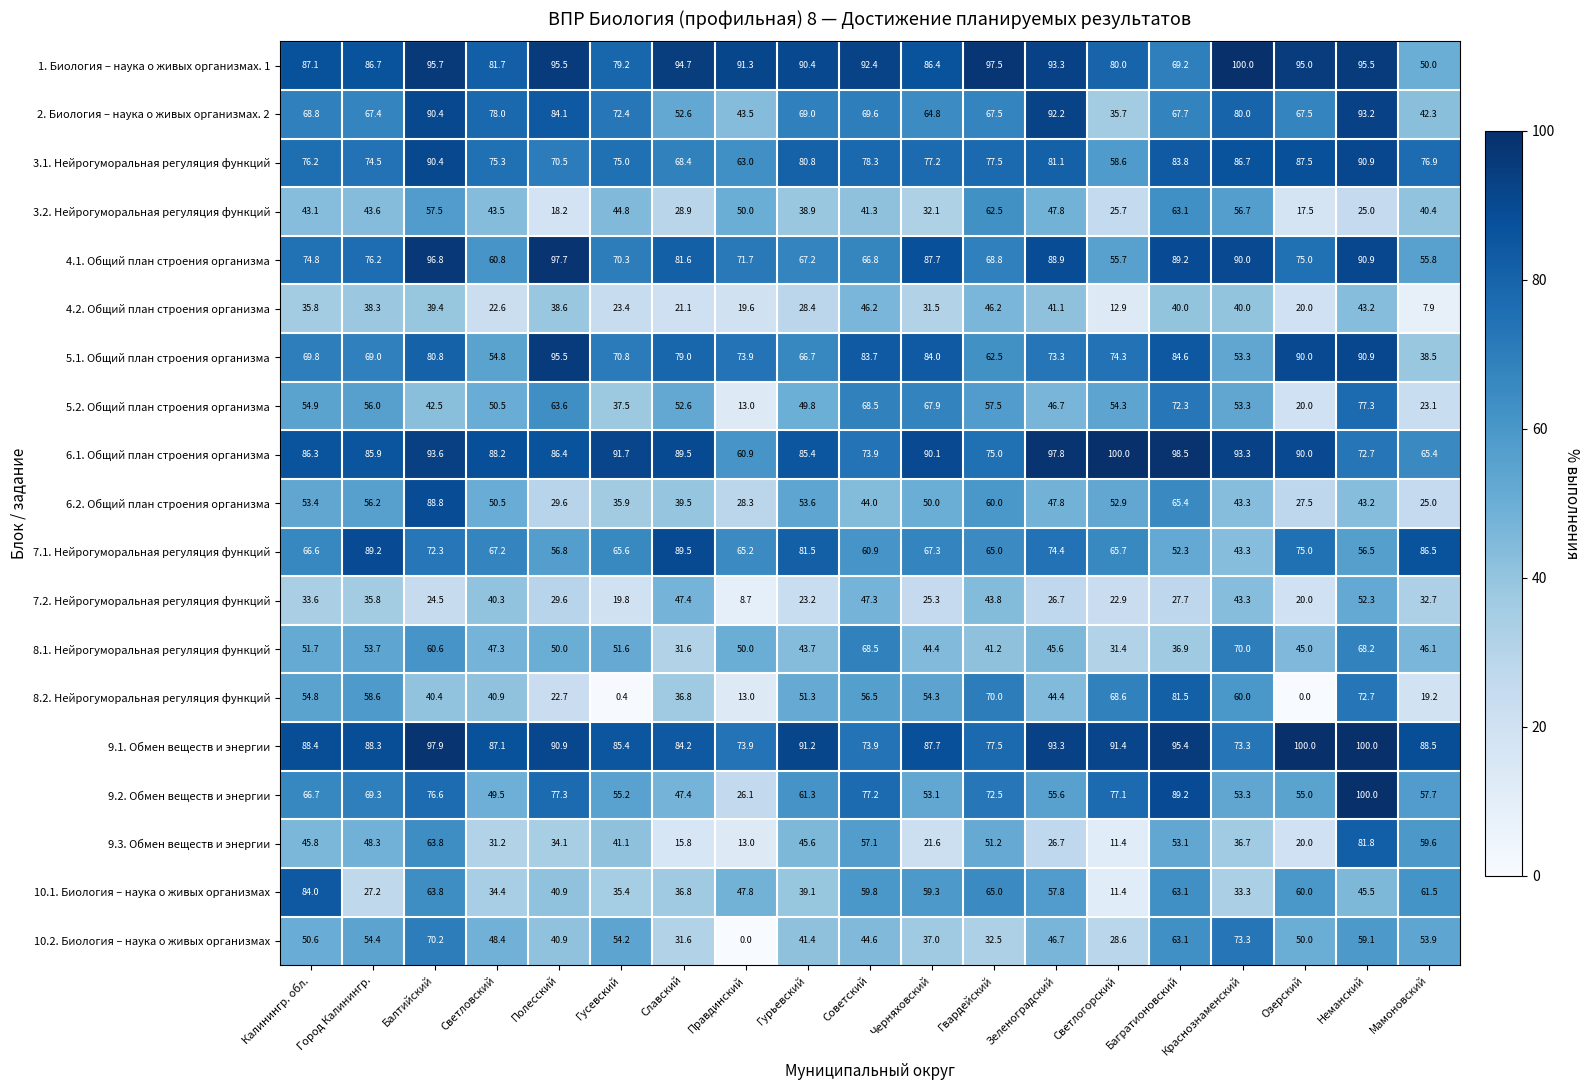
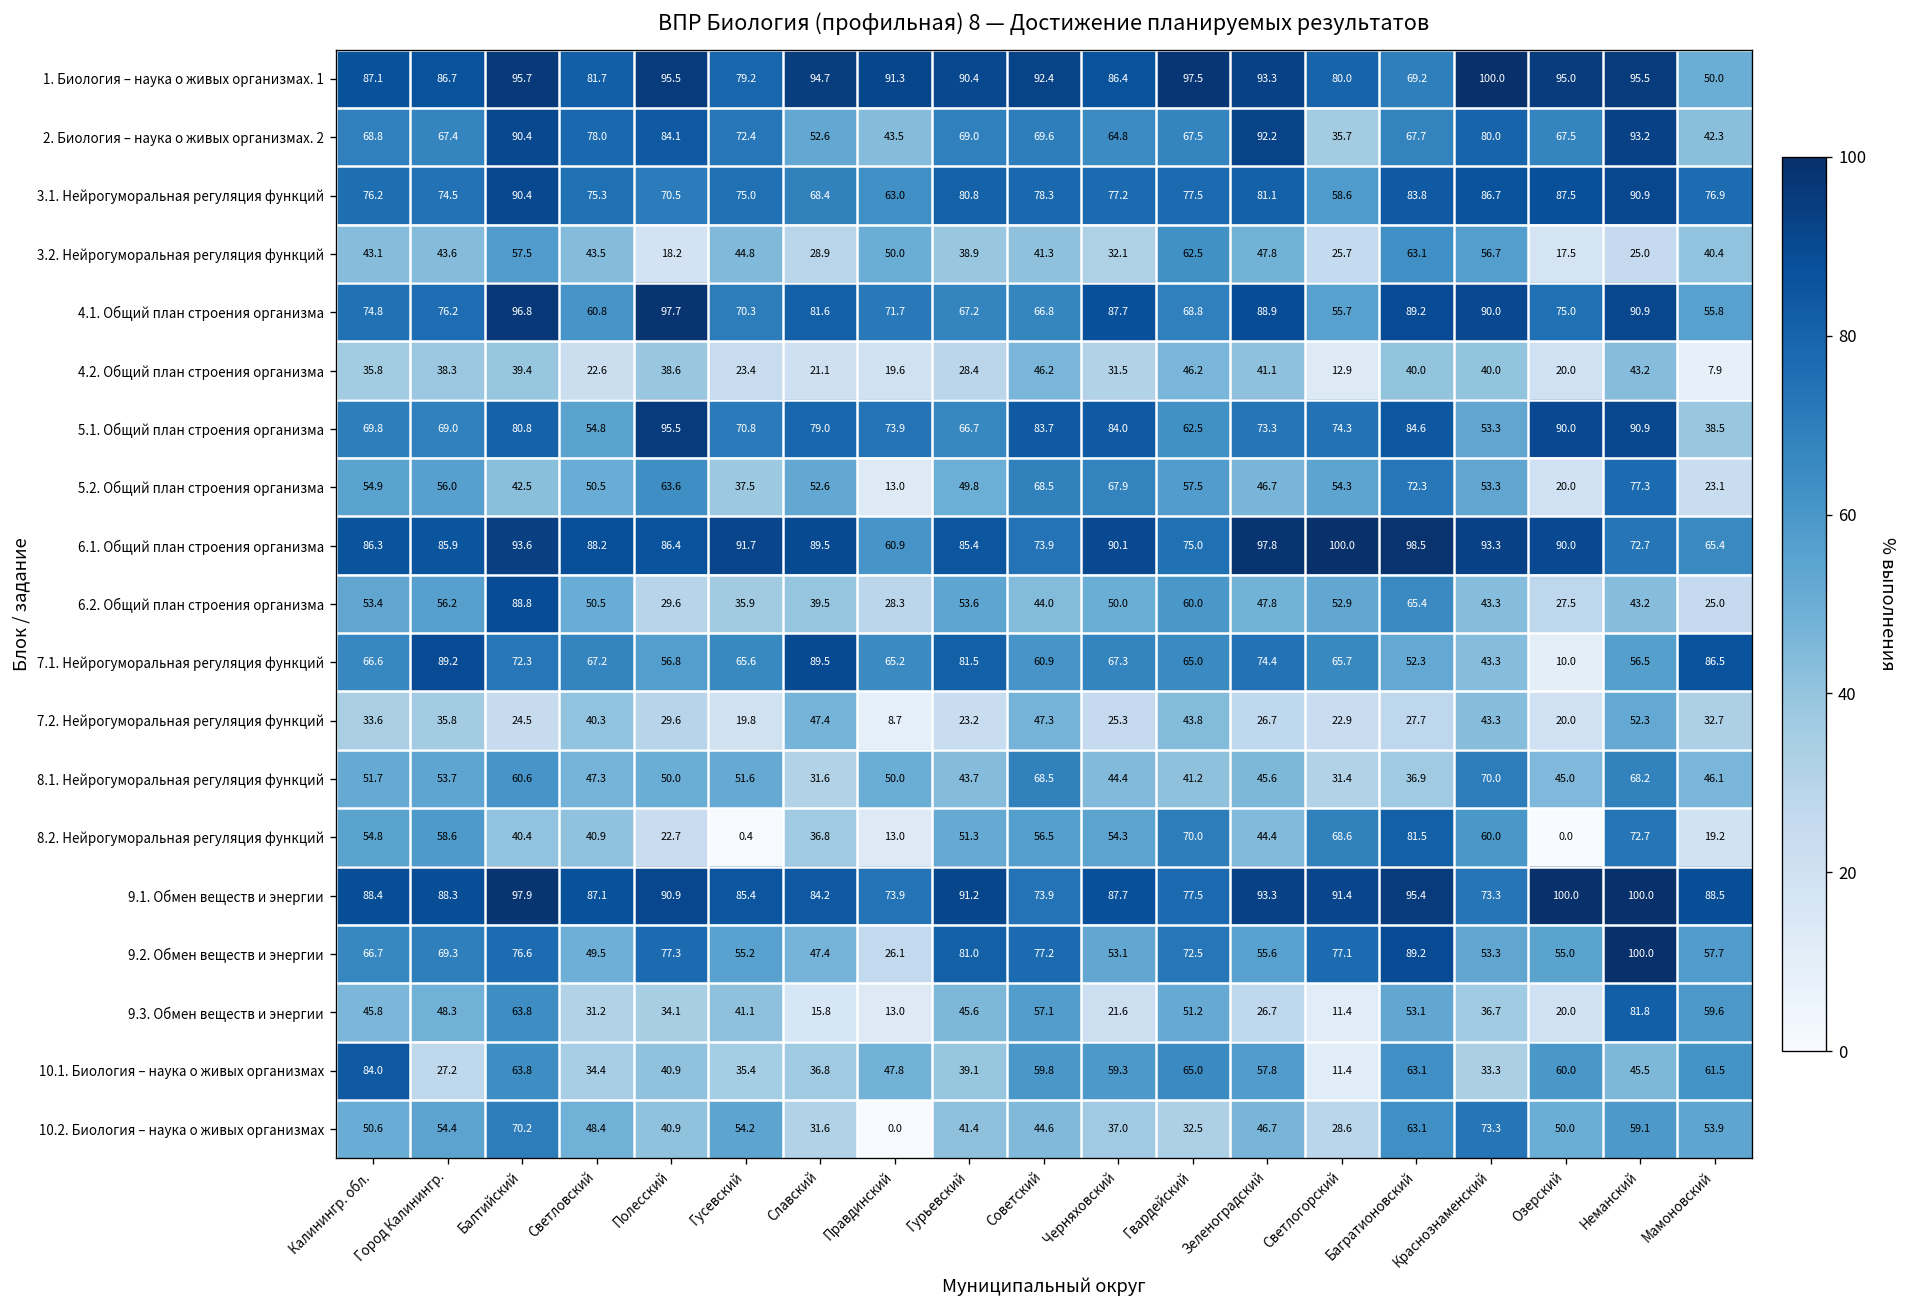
7.1. Нейрогуморальная регуляция функций, Озерский: 75.0 -> 10.0
9.2. Обмен веществ и энергии, Гурьевский: 61.3 -> 81.0
